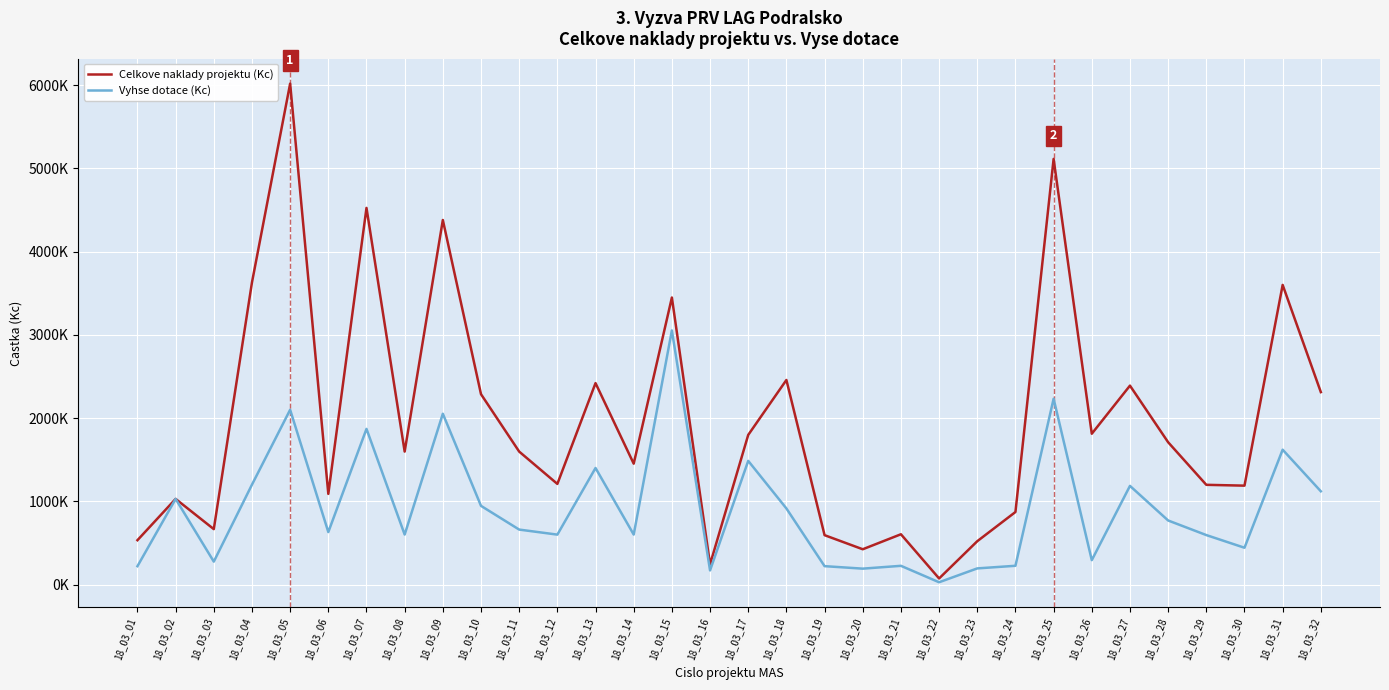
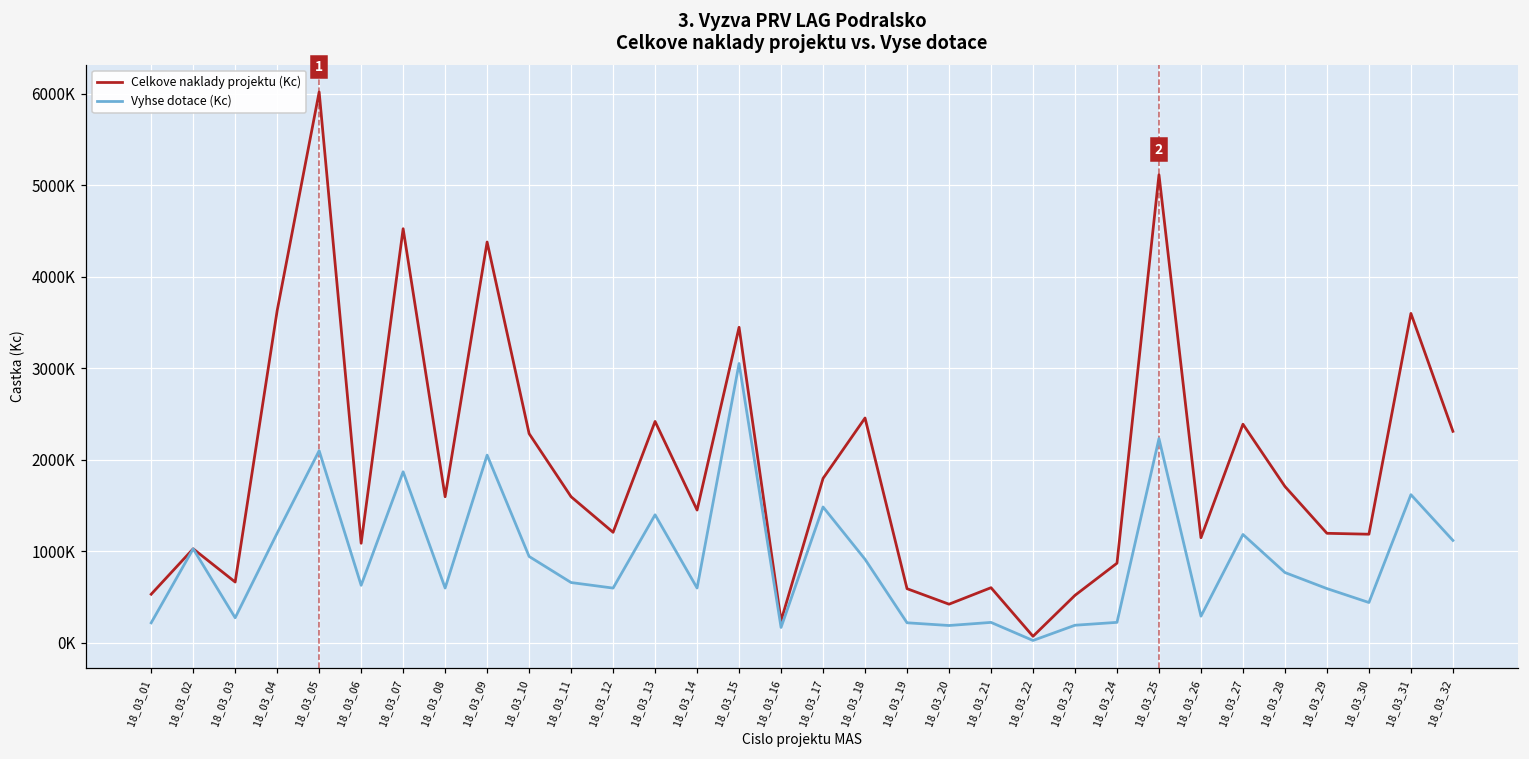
Celkove naklady projektu (Kc), 18_03_26: 1800000 -> 1100000
